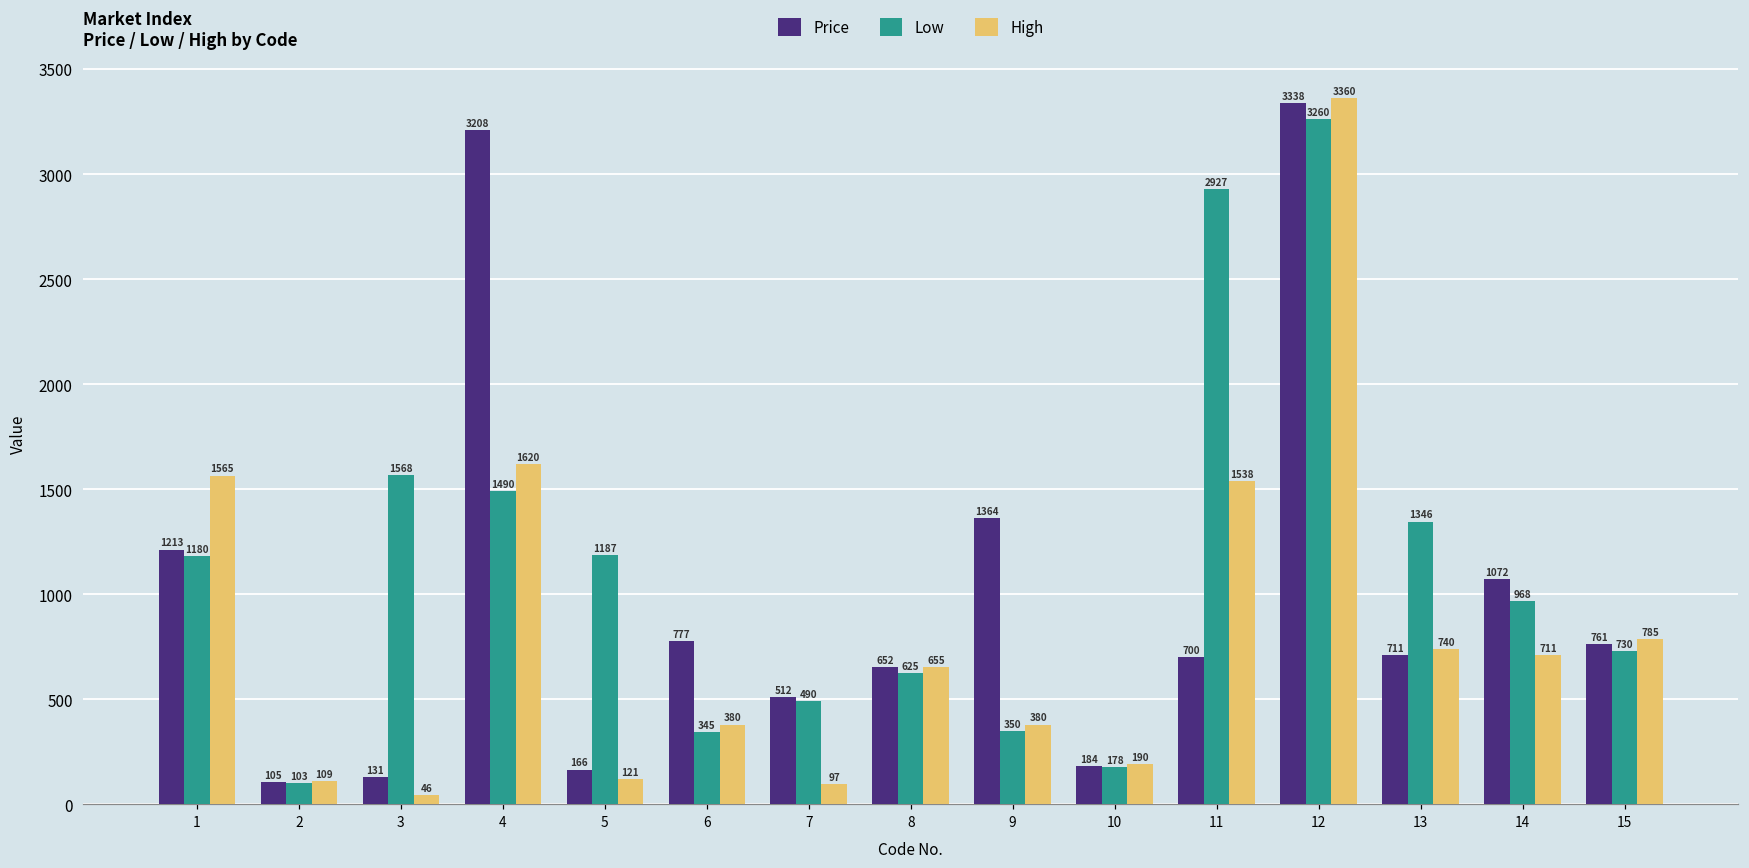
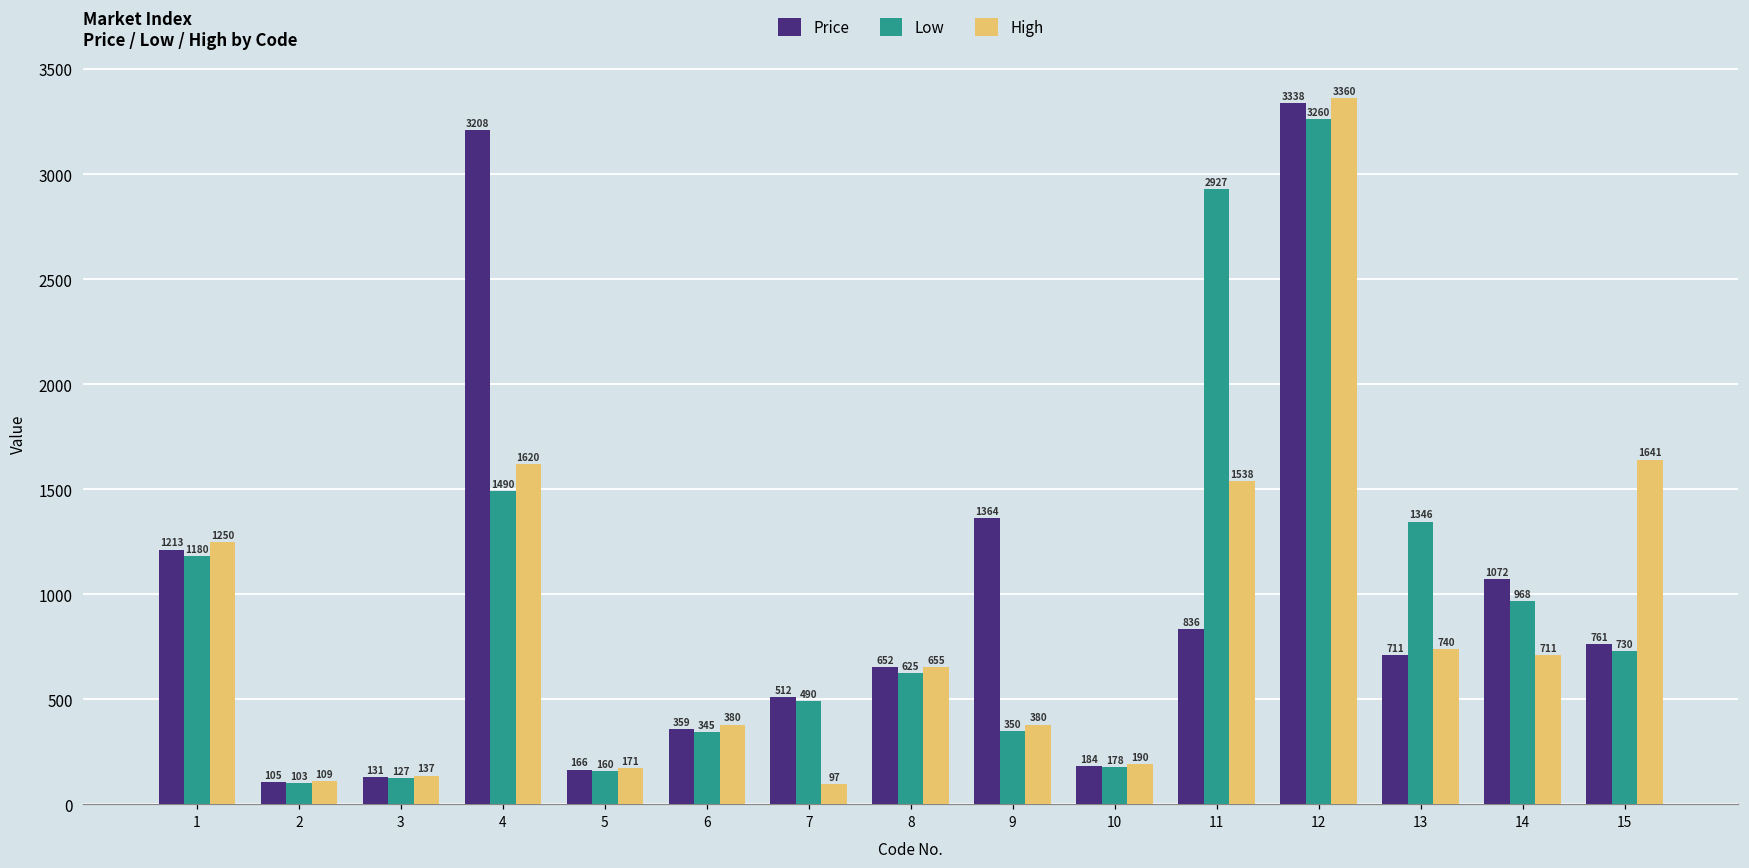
High, 1: 1565 -> 1250
Low, 3: 1568 -> 127
High, 3: 46 -> 137
Low, 5: 1187 -> 160
High, 5: 121 -> 171
Price, 6: 777 -> 359
Price, 11: 700 -> 836
High, 15: 785 -> 1641
